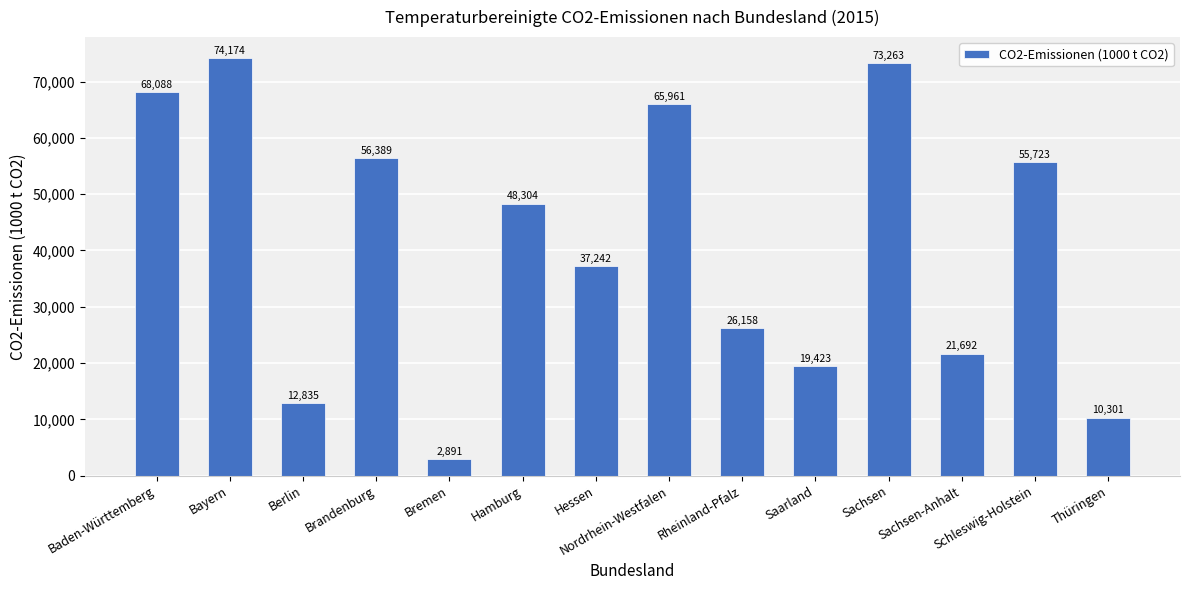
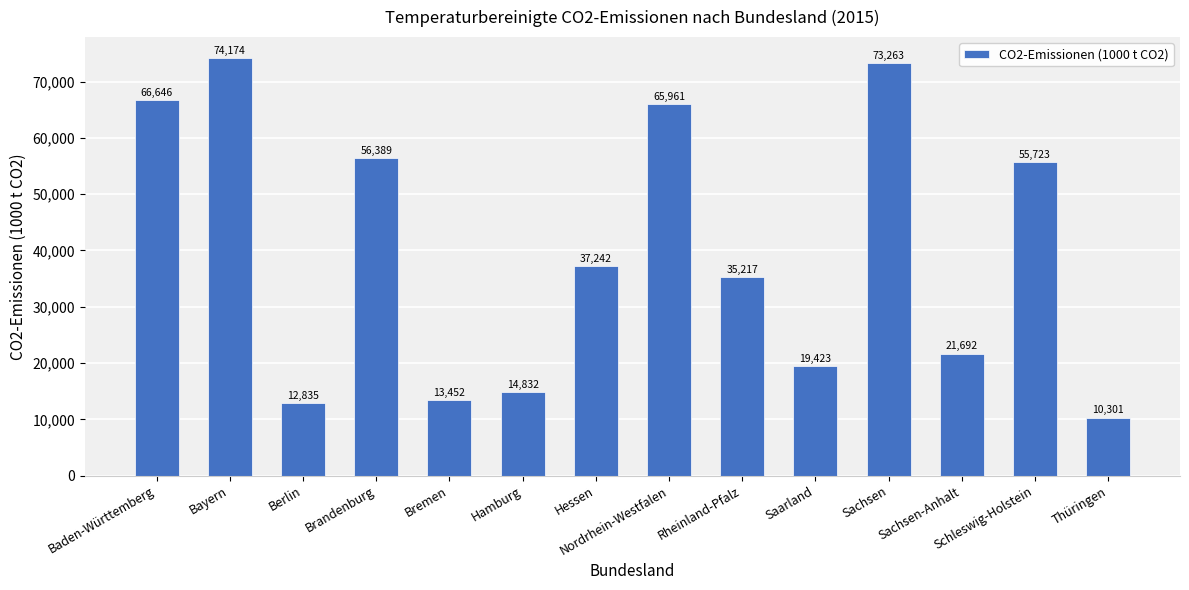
Baden-Württemberg: 68,088 -> 66,646
Bremen: 2,891 -> 13,452
Hamburg: 48,304 -> 14,832
Rheinland-Pfalz: 26,158 -> 35,217
